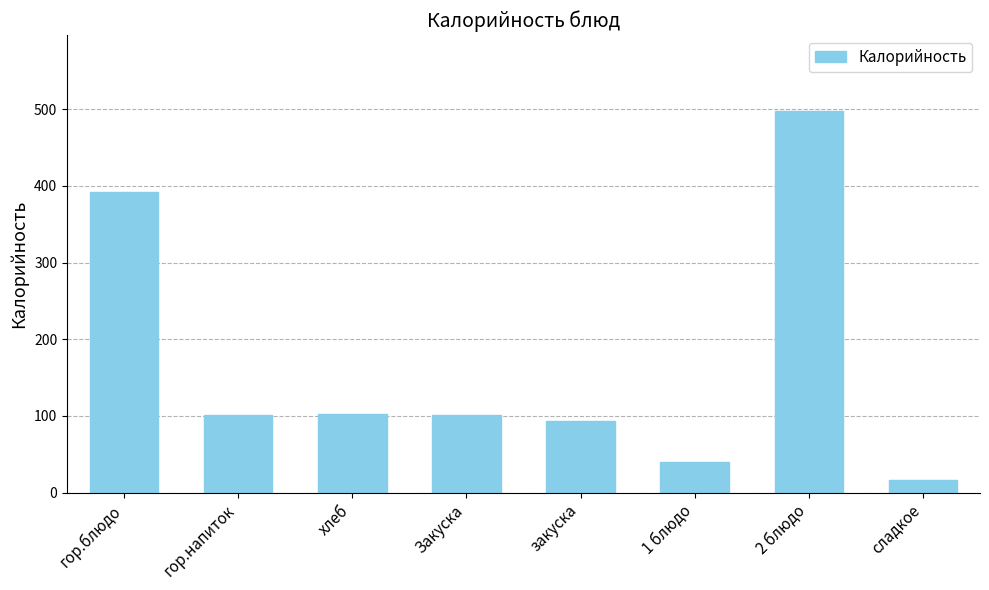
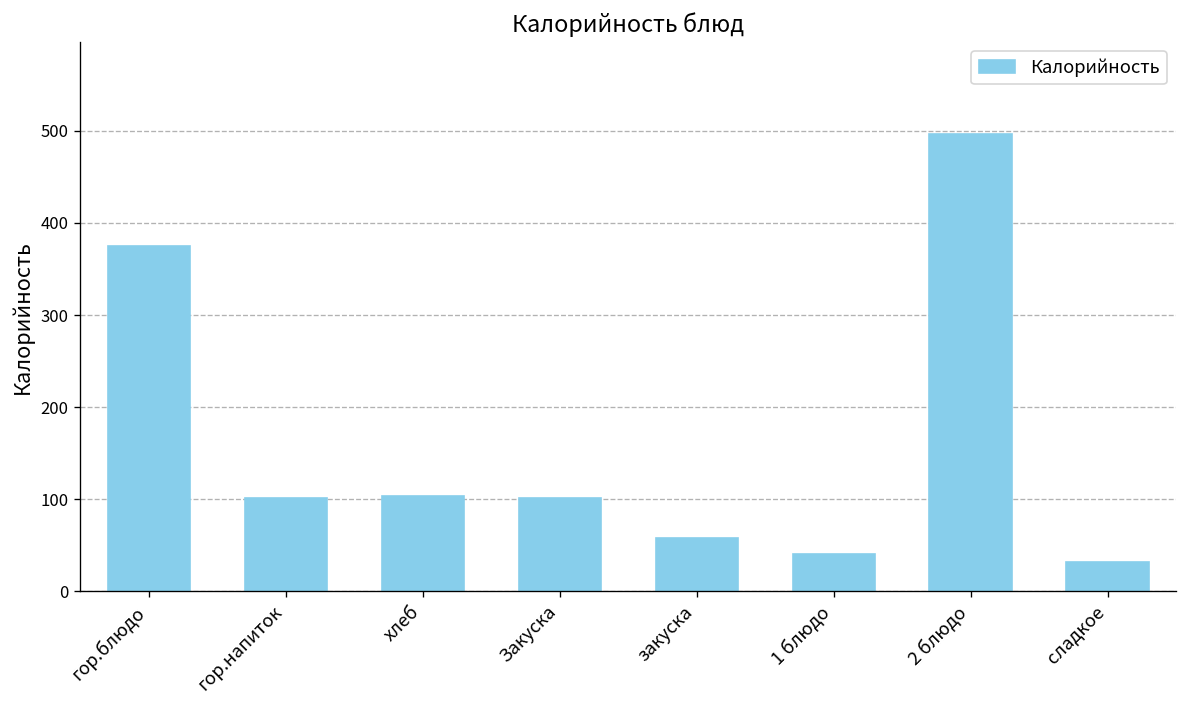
гор.блюдо: 390 -> 380
закуска: 90 -> 60
сладкое: 20 -> 30
